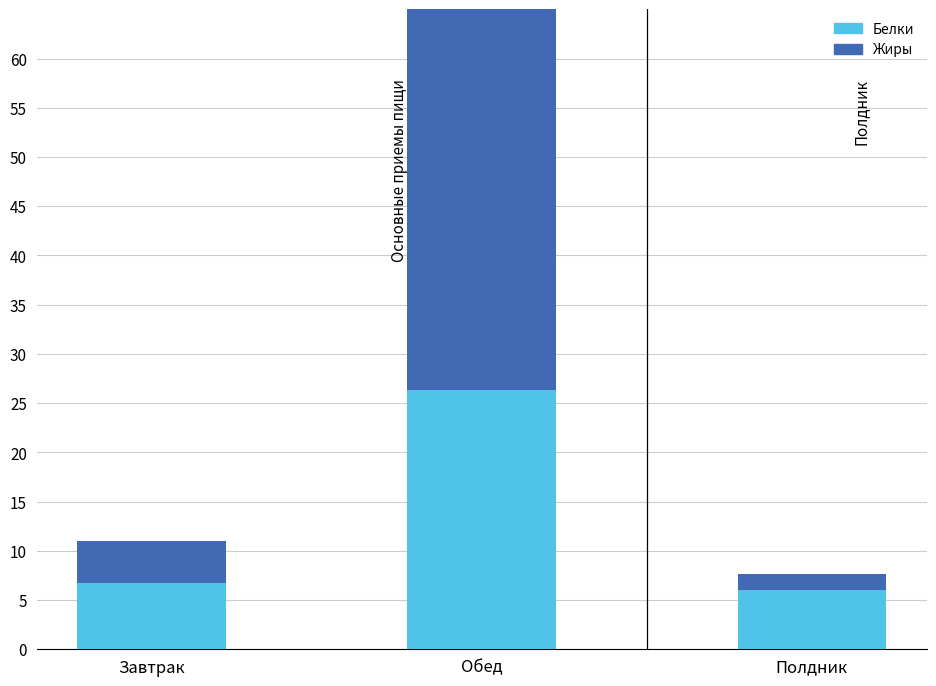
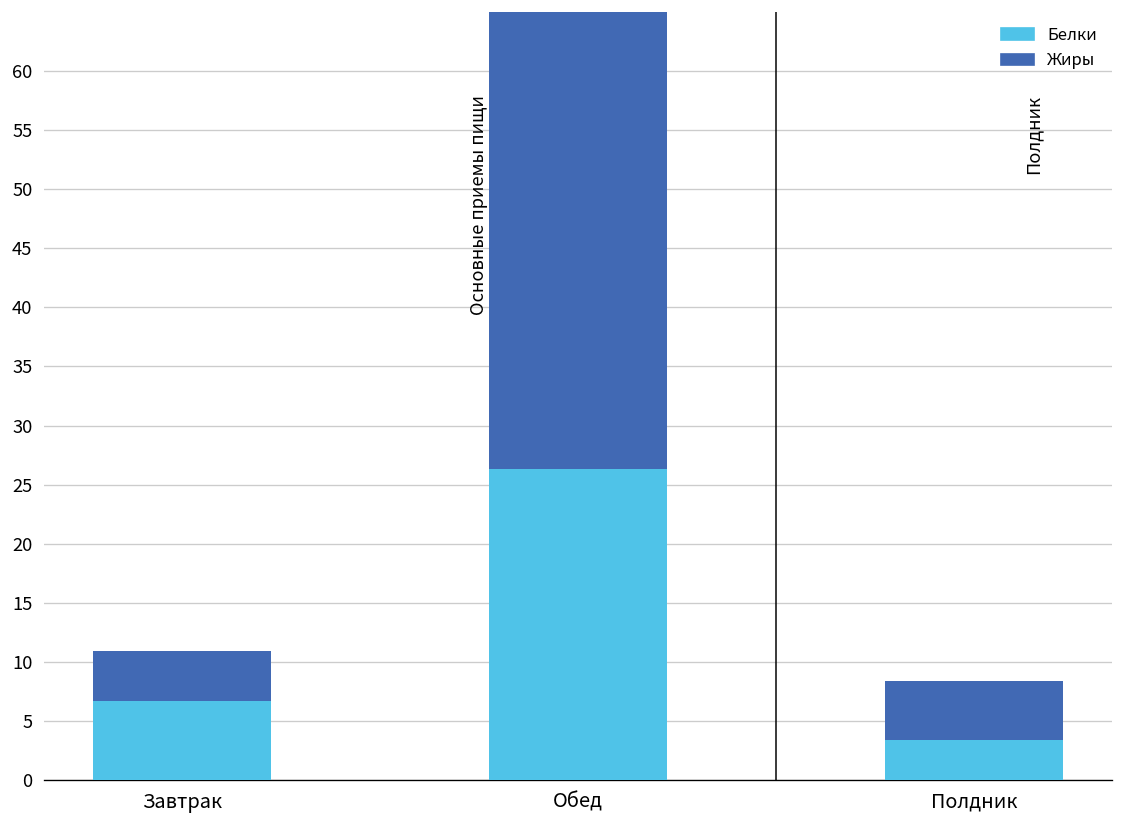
Белки, Полдник: 6 -> 3
Жиры, Полдник: 2 -> 5
